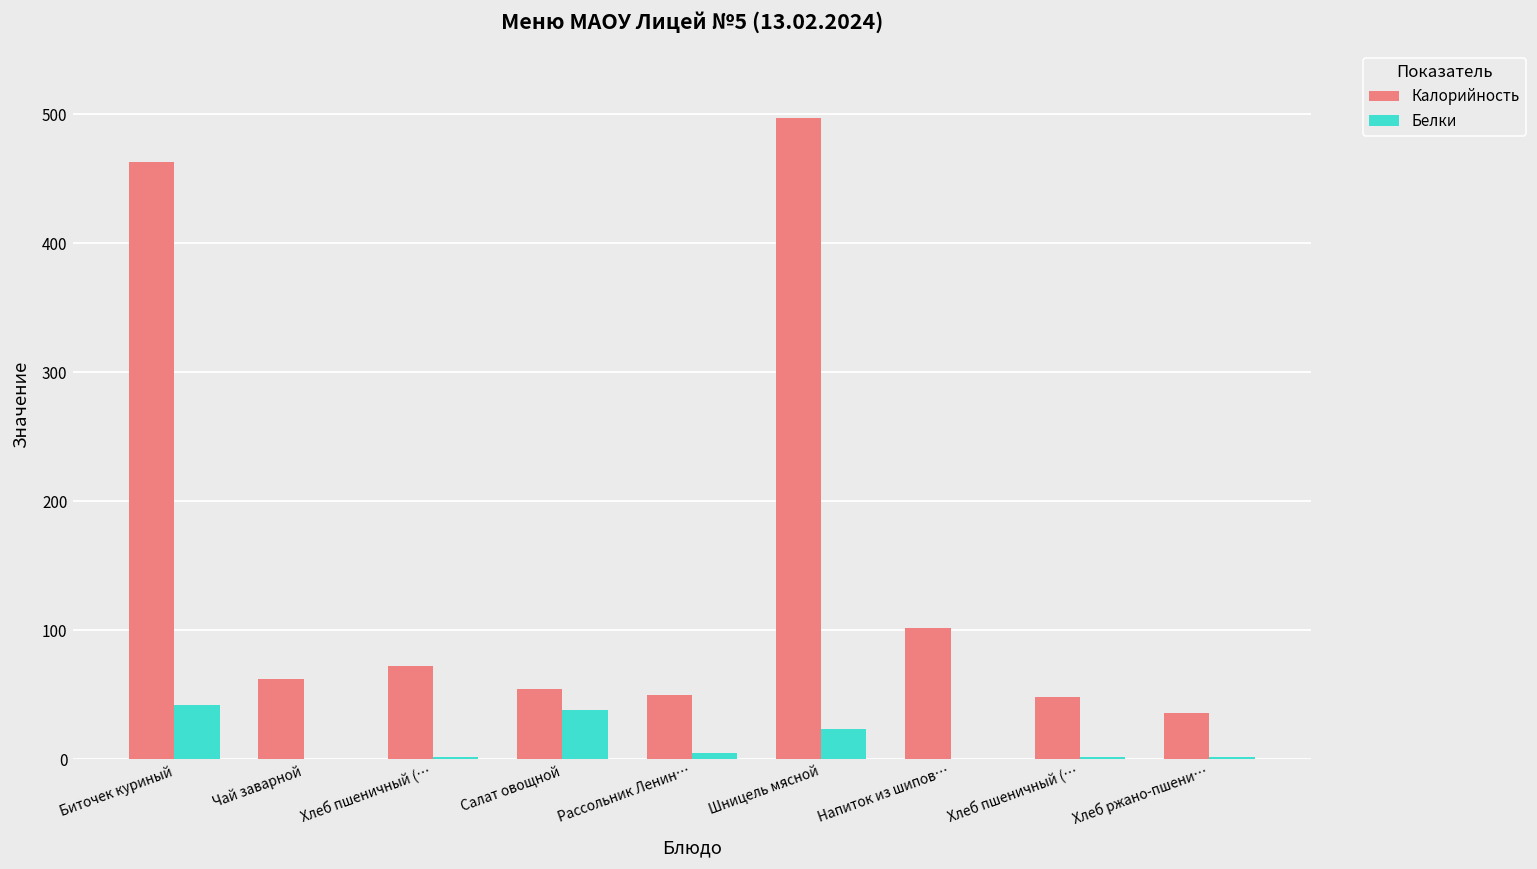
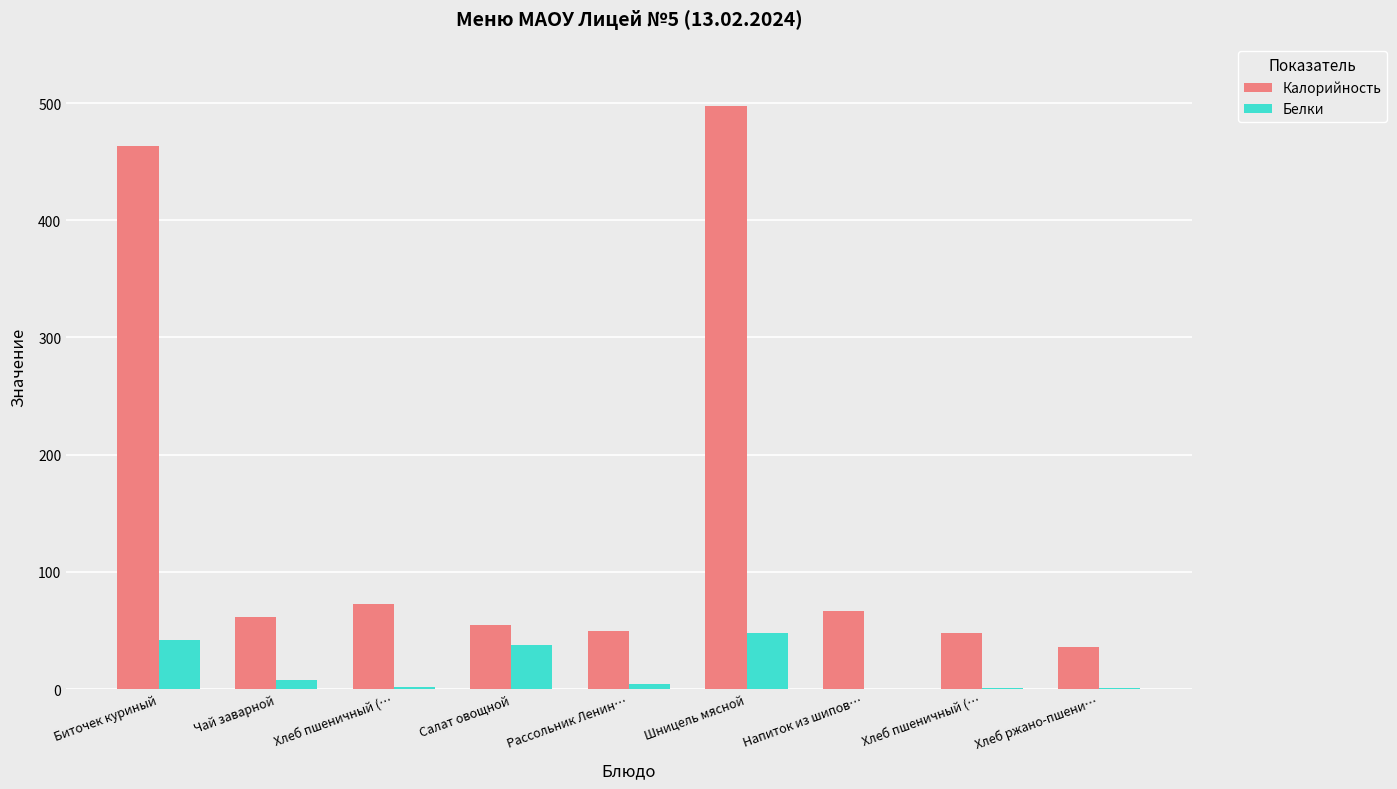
Белки, Чай заварной: 0 -> 8
Белки, Шницель мясной: 23 -> 47
Калорийность, Напиток из шипов…: 102 -> 67
